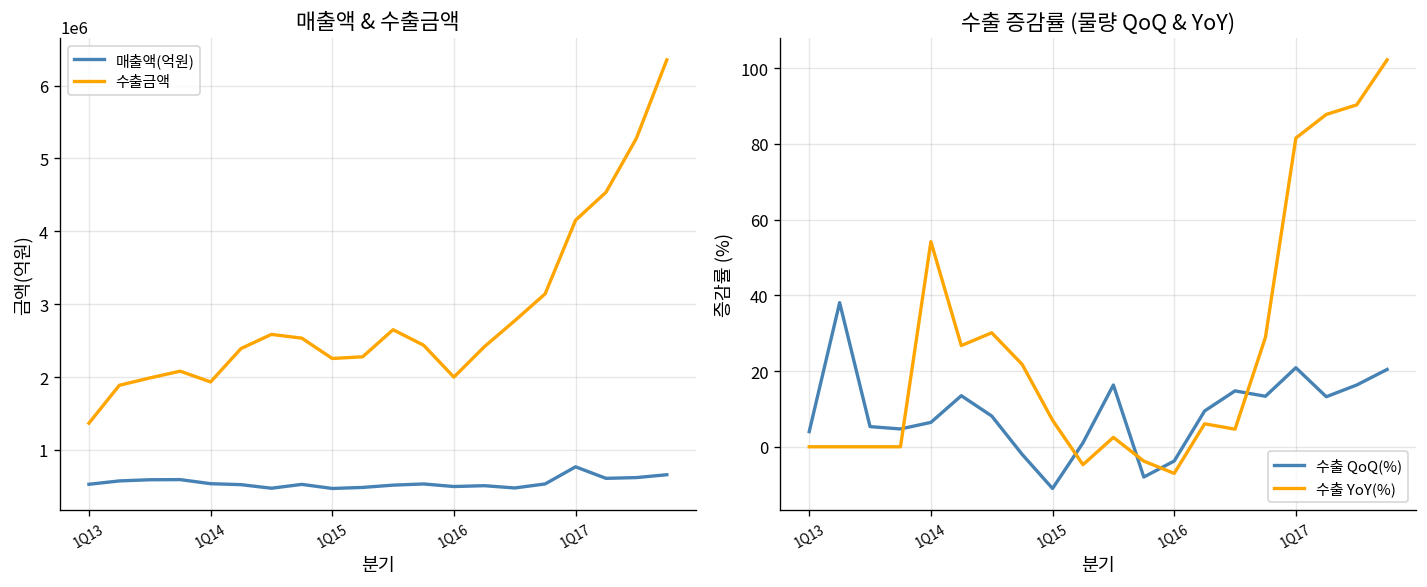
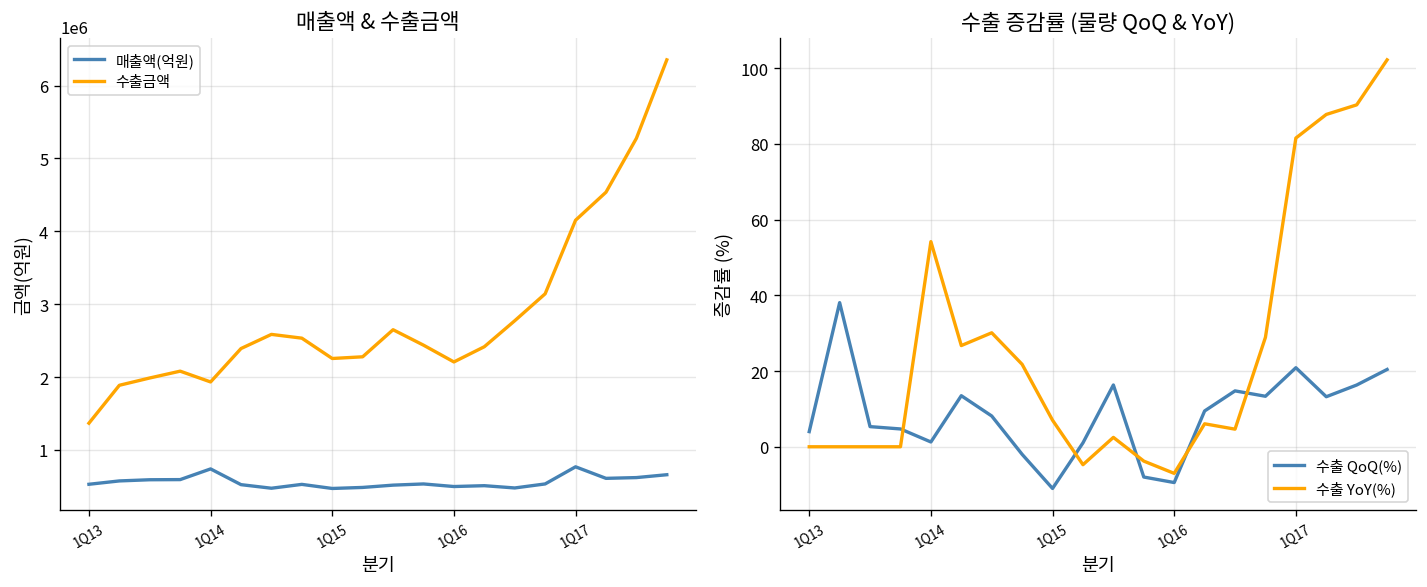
매출액 & 수출금액, 매출액(억원), 1Q14: 500000 -> 700000
매출액 & 수출금액, 수출금액, 1Q16: 2000000 -> 2200000
수출 증감률 (물량 QoQ & YoY), 수출 QoQ(%), 1Q14: 6 -> 1
수출 증감률 (물량 QoQ & YoY), 수출 QoQ(%), 1Q16: -4 -> -9
